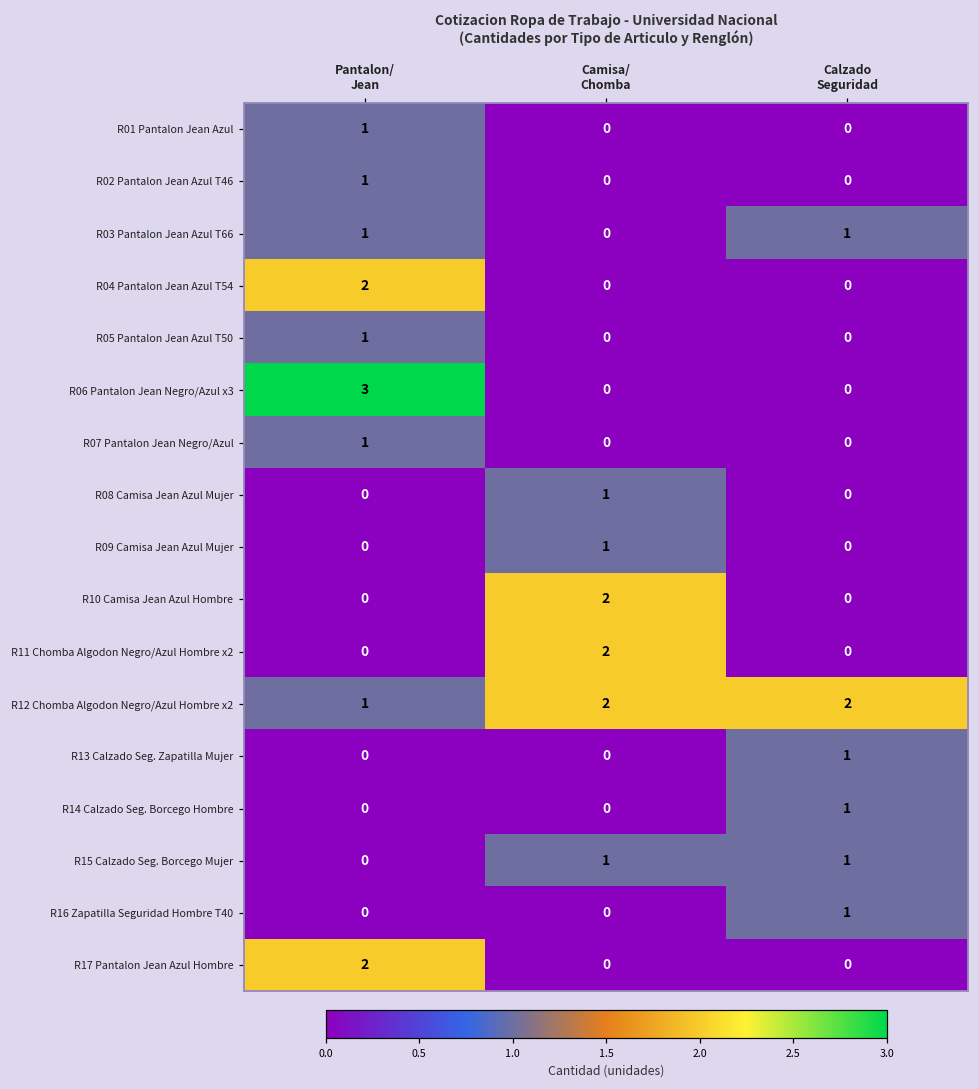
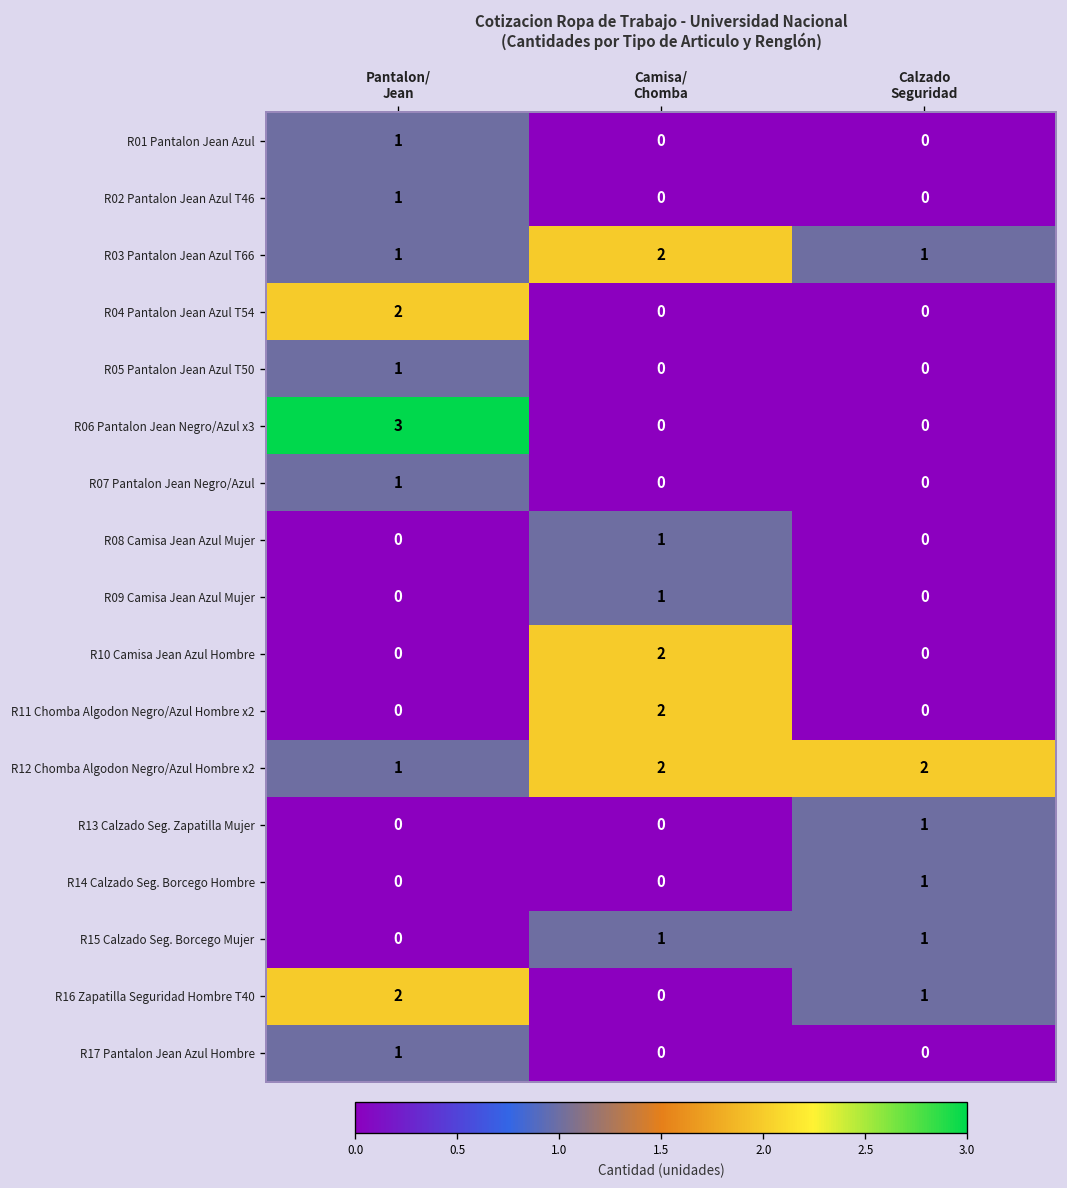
R03 Pantalon Jean Azul T66, Camisa/ Chomba: 0 -> 2
R16 Zapatilla Seguridad Hombre T40, Pantalon/ Jean: 0 -> 2
R17 Pantalon Jean Azul Hombre, Pantalon/ Jean: 2 -> 1
